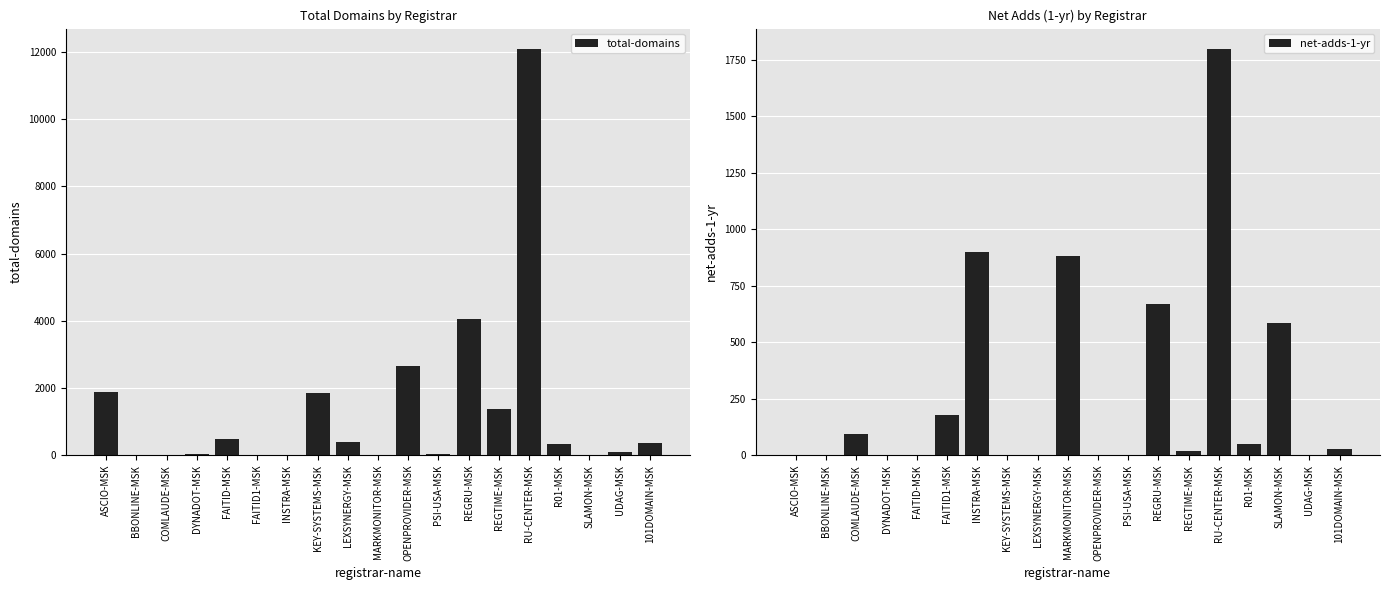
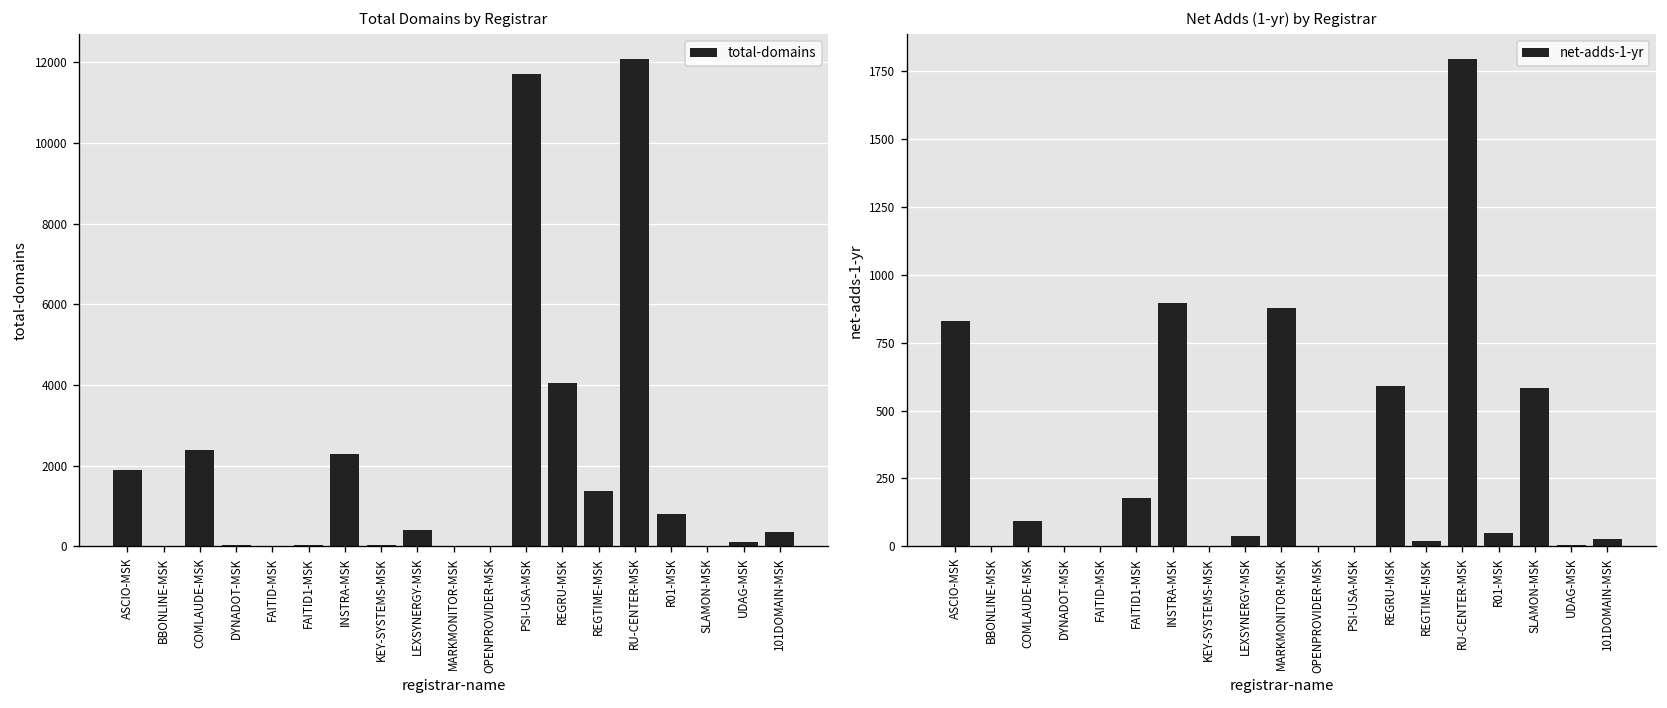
Total Domains by Registrar, COMLAUDE-MSK: 0 -> 2400
Total Domains by Registrar, FAITID-MSK: 500 -> 0
Total Domains by Registrar, INSTRA-MSK: 0 -> 2300
Total Domains by Registrar, KEY-SYSTEMS-MSK: 1800 -> 0
Total Domains by Registrar, OPENPROVIDER-MSK: 2700 -> 0
Total Domains by Registrar, PSI-USA-MSK: 0 -> 11700
Total Domains by Registrar, R01-MSK: 300 -> 800
Net Adds (1-yr) by Registrar, ASCIO-MSK: 0 -> 830
Net Adds (1-yr) by Registrar, LEXSYNERGY-MSK: 0 -> 40
Net Adds (1-yr) by Registrar, REGRU-MSK: 670 -> 590
